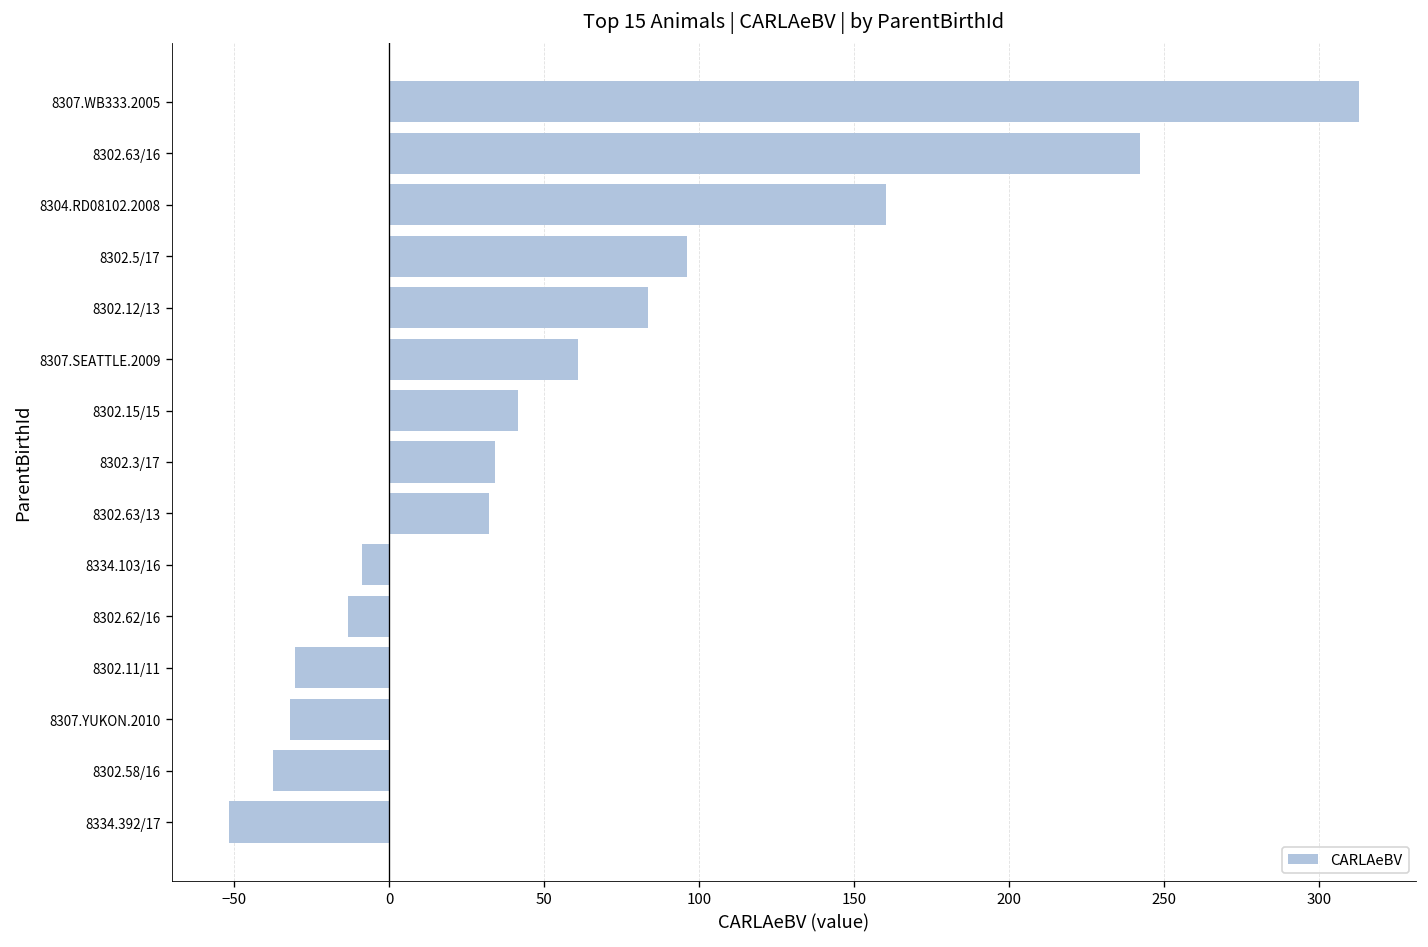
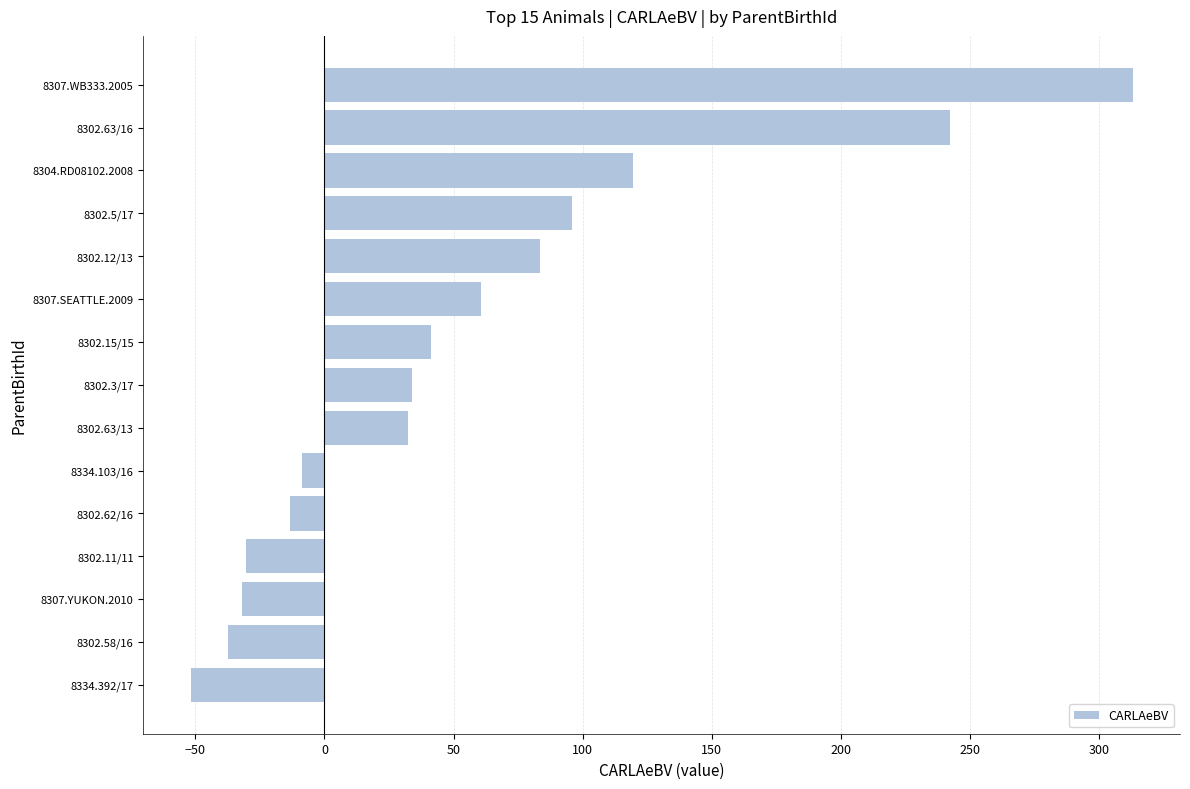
8304.RD08102.2008: 160 -> 119
